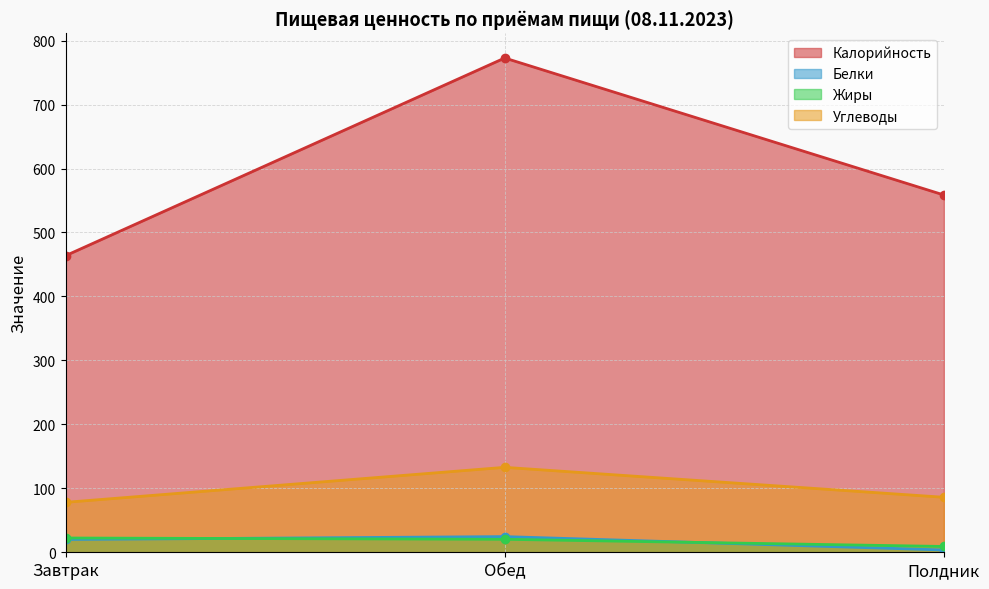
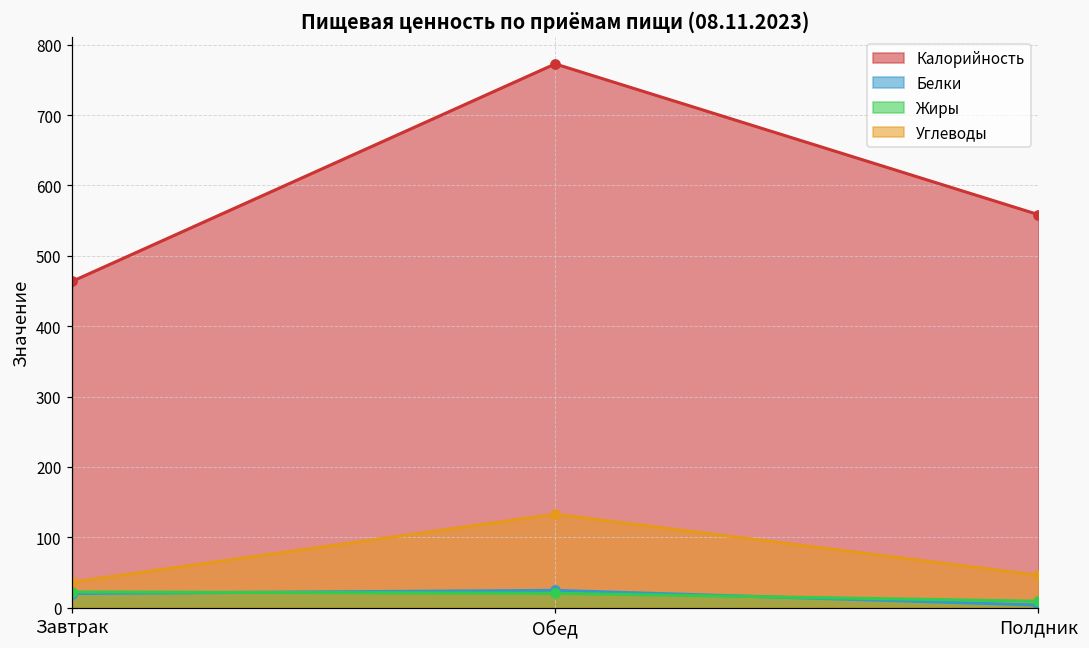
Углеводы, Завтрак: 80 -> 40
Углеводы, Полдник: 90 -> 50
